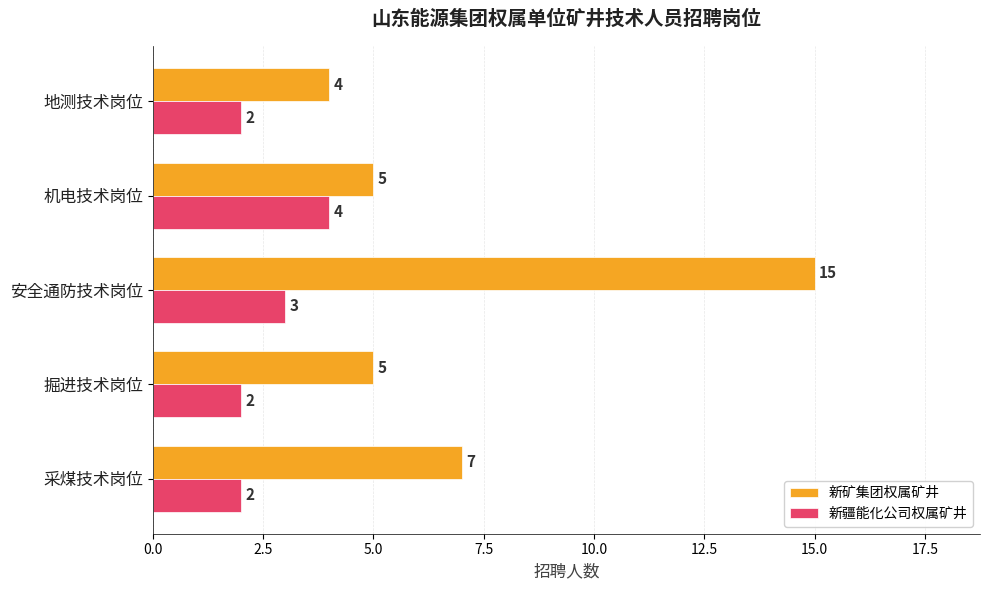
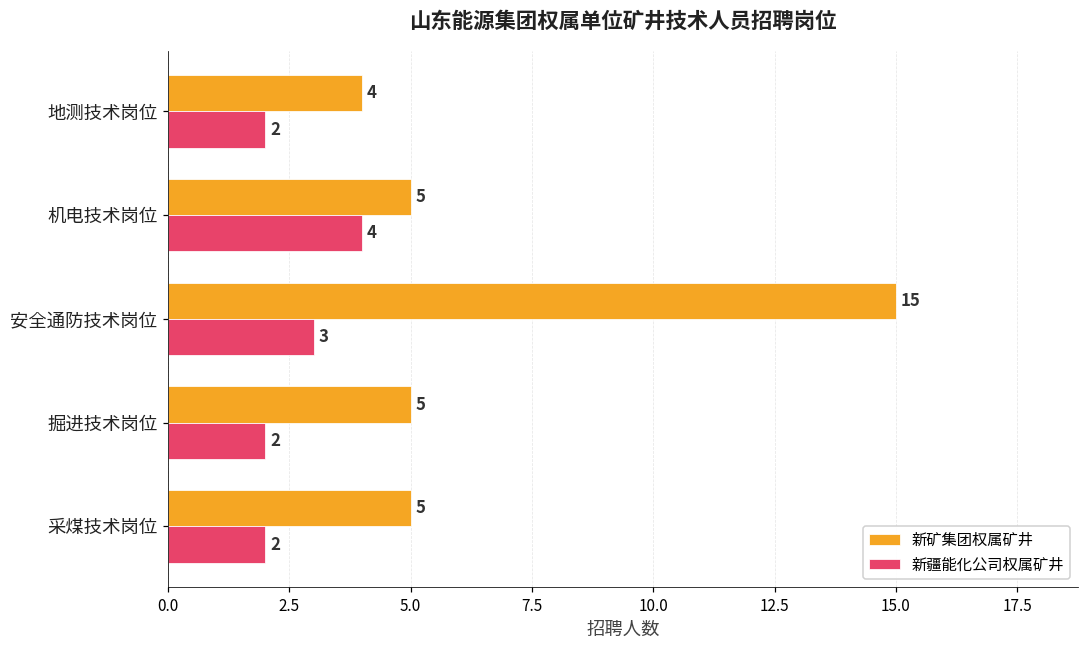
新矿集团权属矿井, 采煤技术岗位: 7 -> 5
